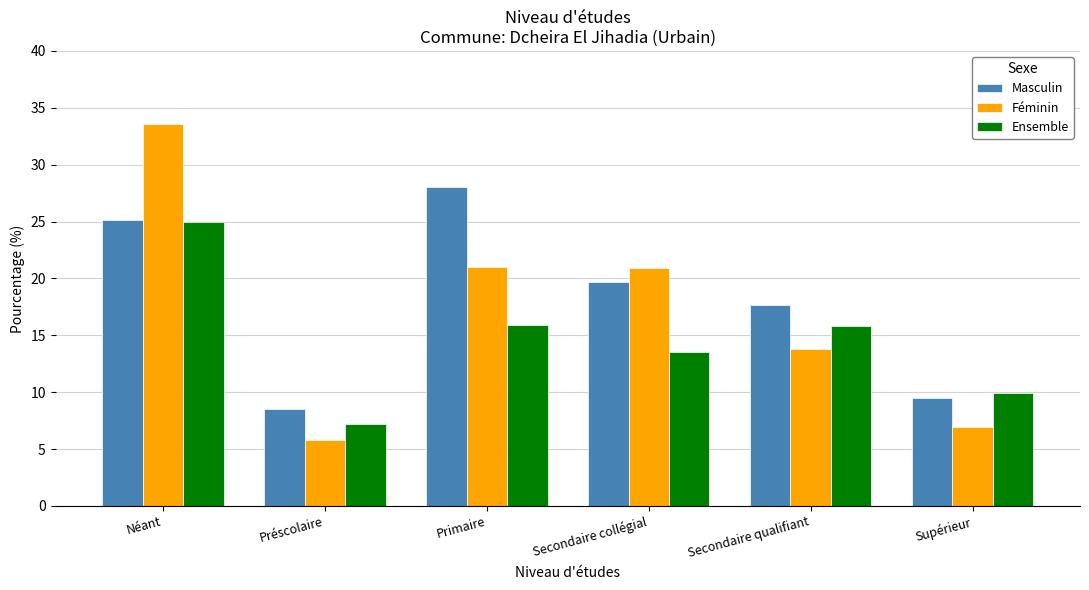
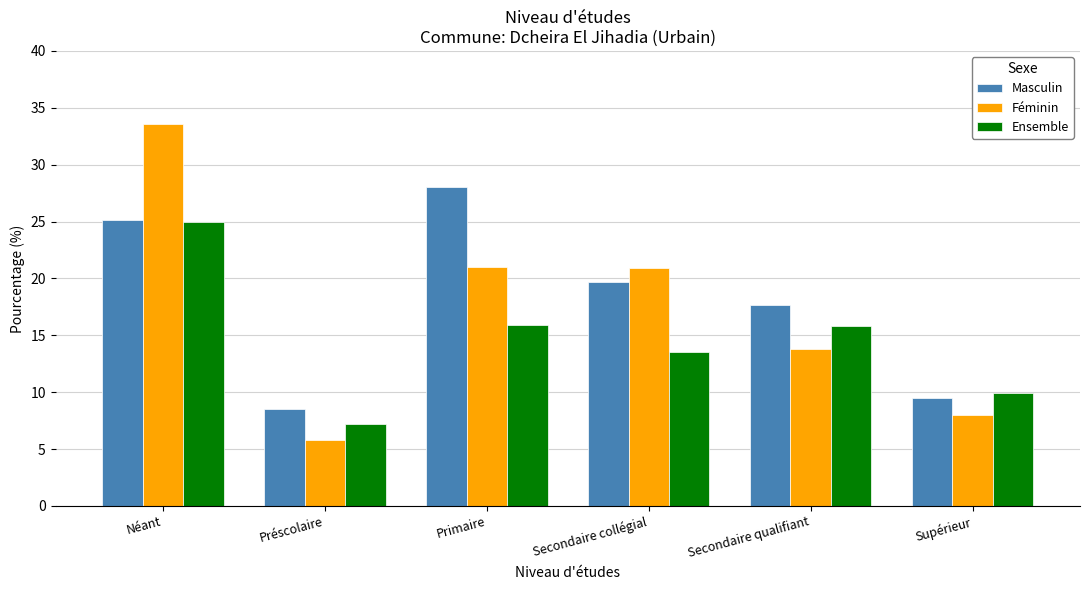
Féminin, Supérieur: 6.9 -> 8.0
